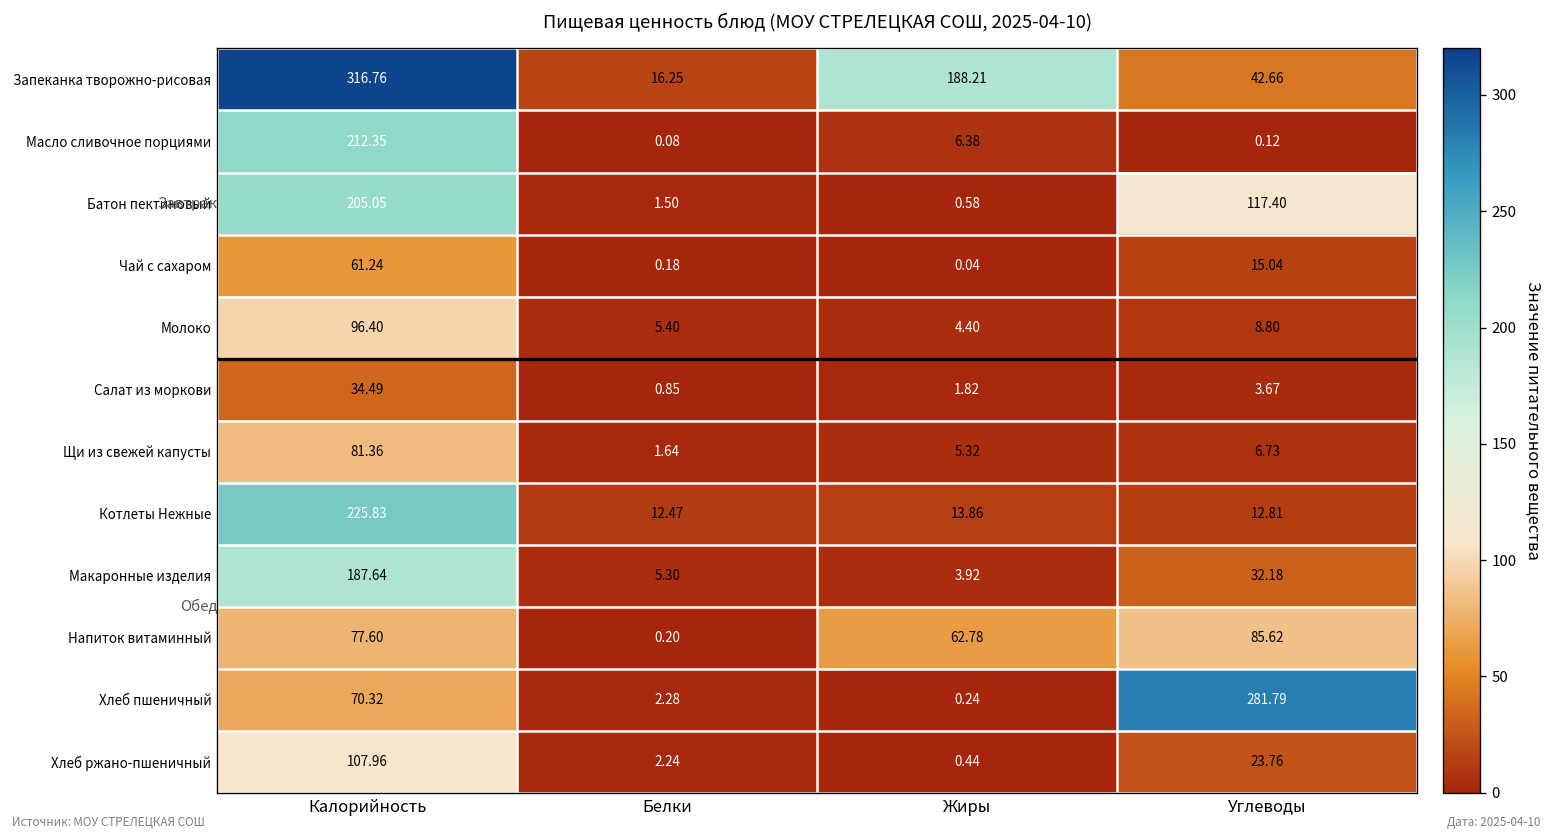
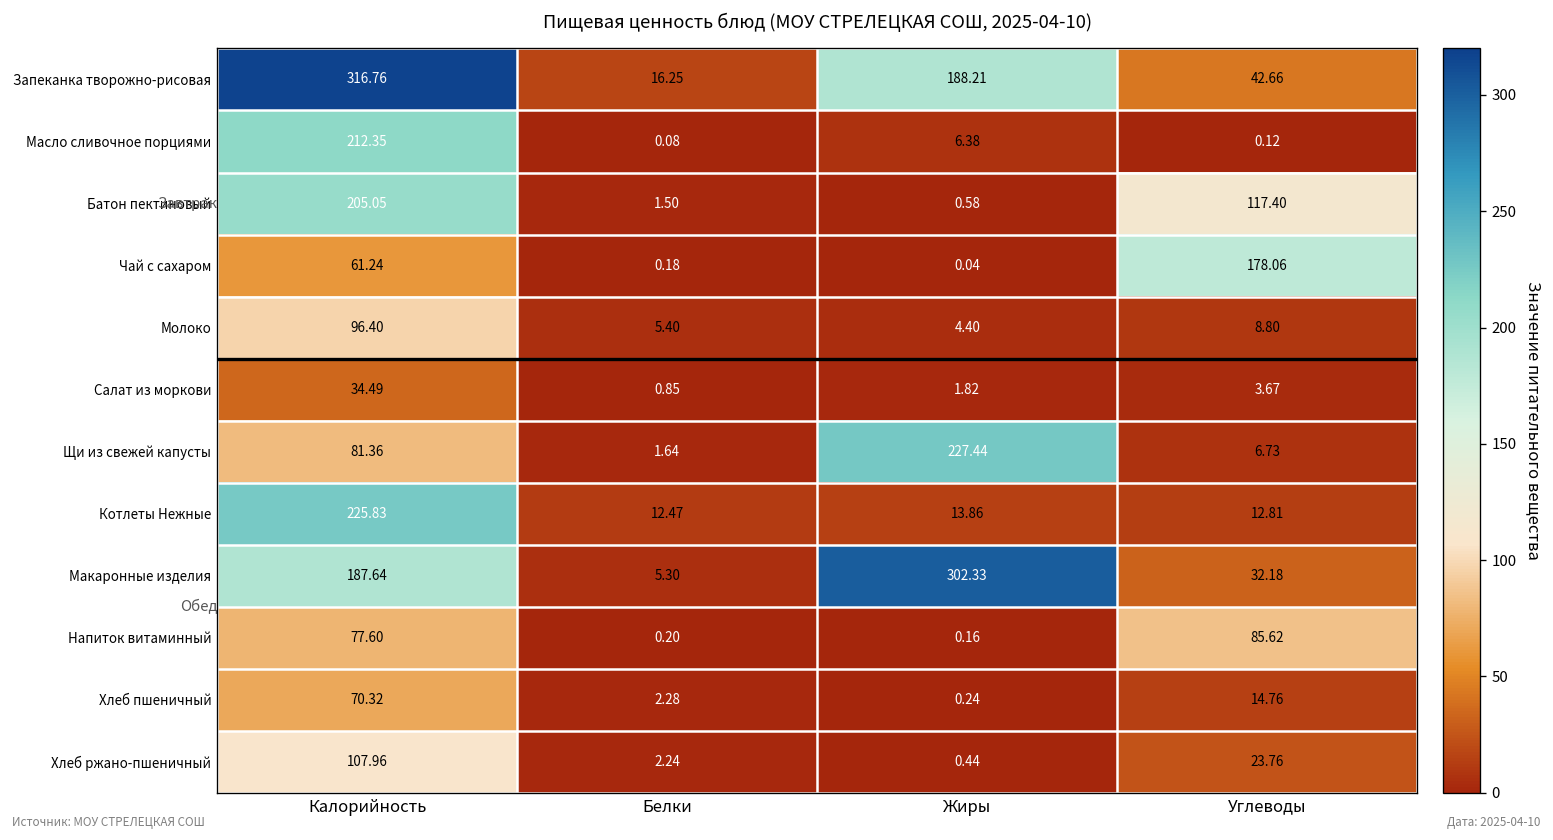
Чай с сахаром, Углеводы: 15.04 -> 178.06
Щи из свежей капусты, Жиры: 5.32 -> 227.44
Макаронные изделия, Жиры: 3.92 -> 302.33
Напиток витаминный, Жиры: 62.78 -> 0.16
Хлеб пшеничный, Углеводы: 281.79 -> 14.76
